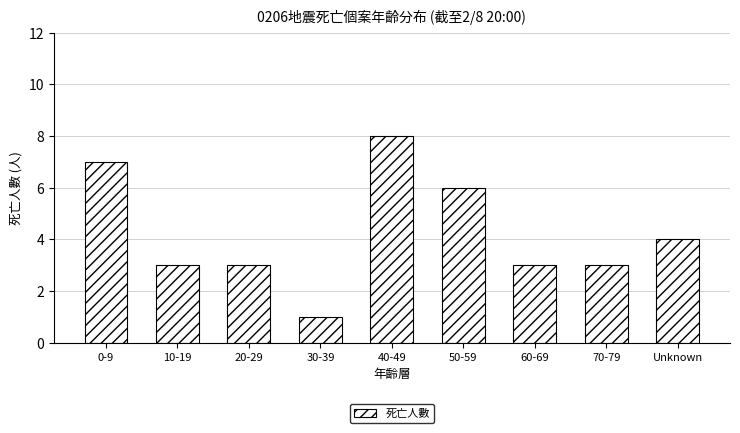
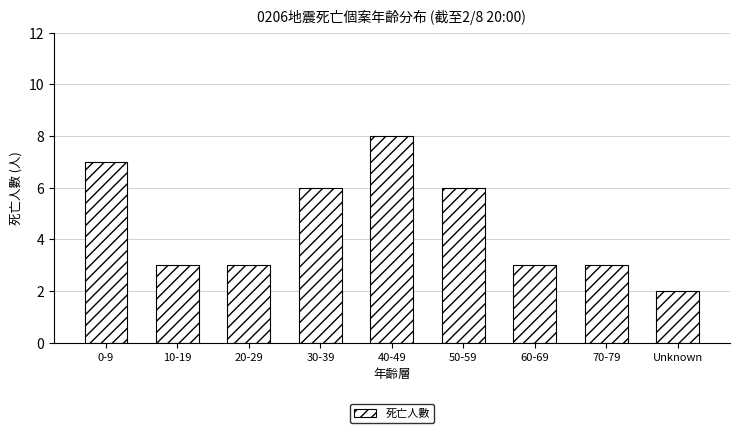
30-39: 1 -> 6
Unknown: 4 -> 2
